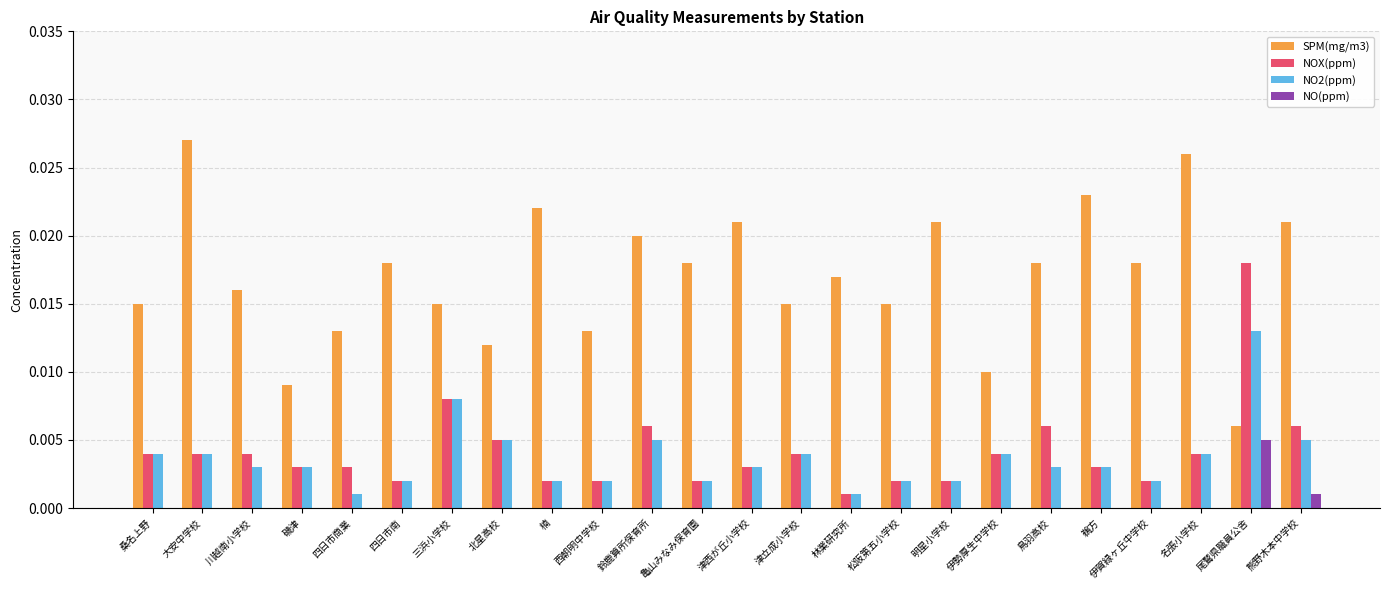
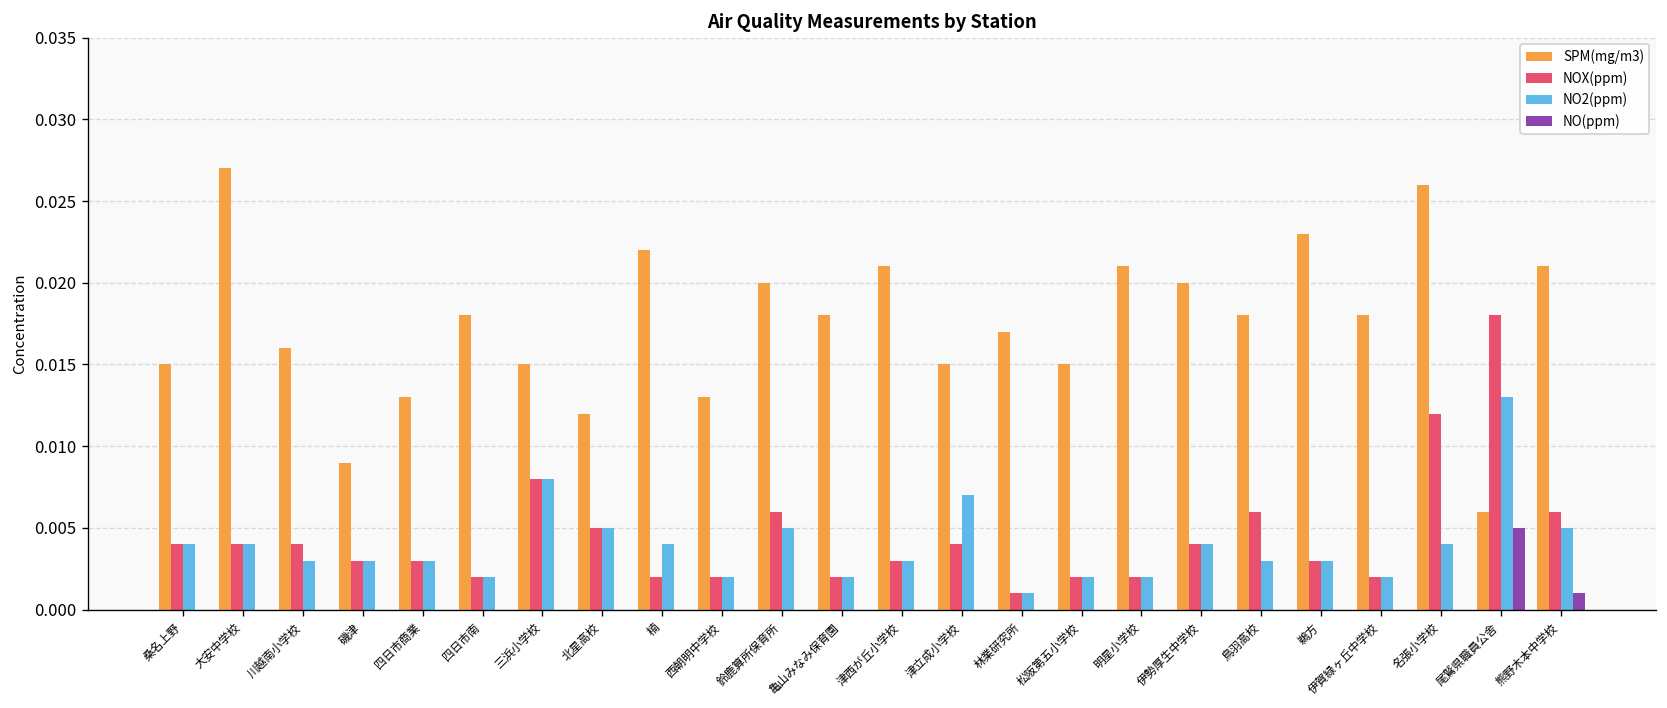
NO2(ppm), 四日市商業: 0.001 -> 0.003
NO2(ppm), 楠: 0.002 -> 0.004
NO2(ppm), 津立成小学校: 0.004 -> 0.007
SPM(mg/m3), 伊勢厚生中学校: 0.01 -> 0.02
NOX(ppm), 名張小学校: 0.004 -> 0.012
